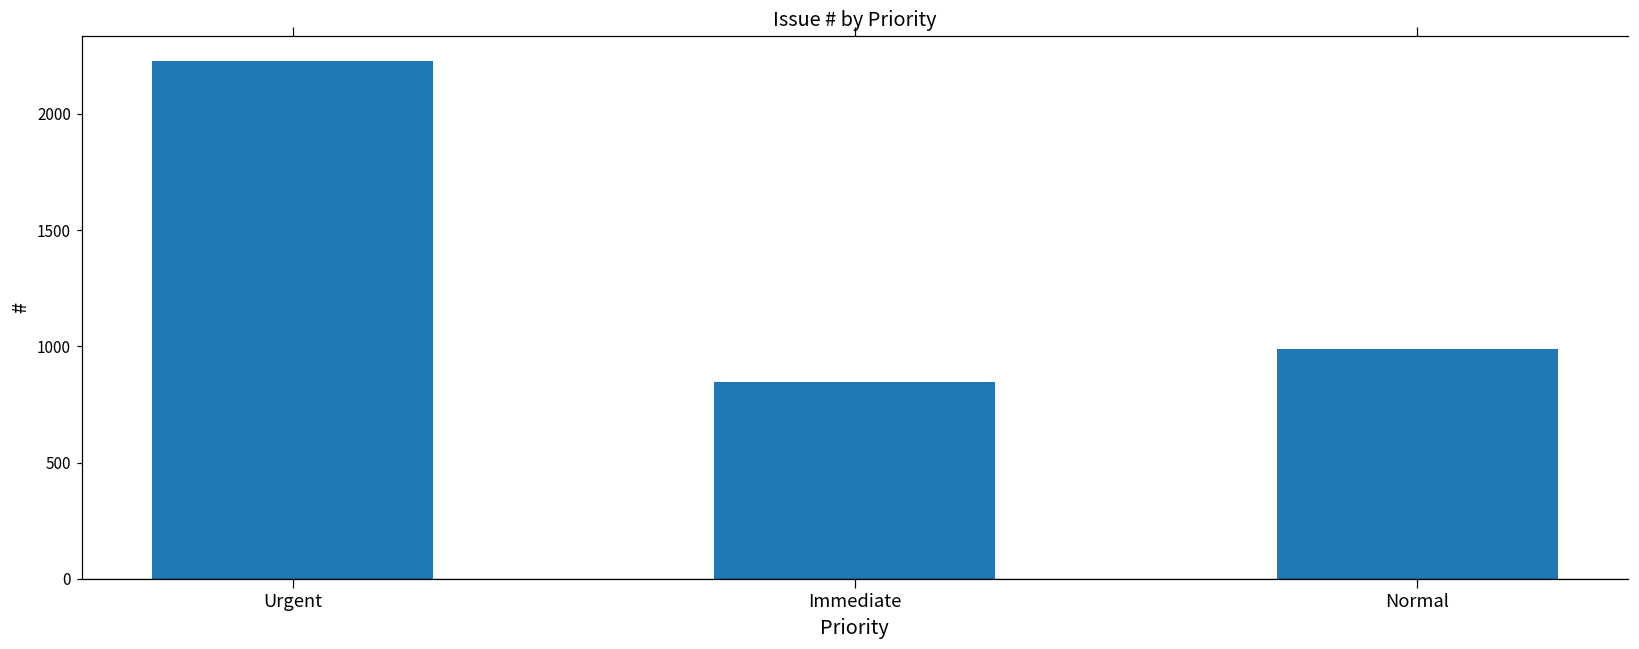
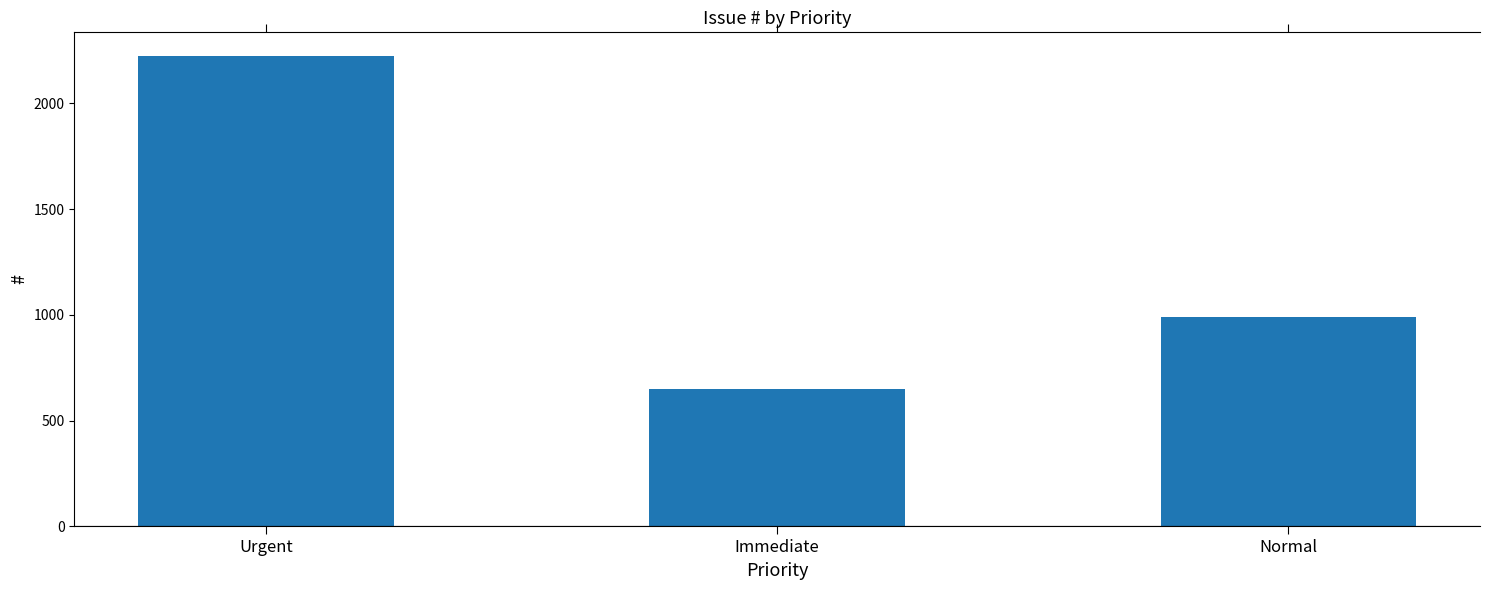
Immediate: 850 -> 650
